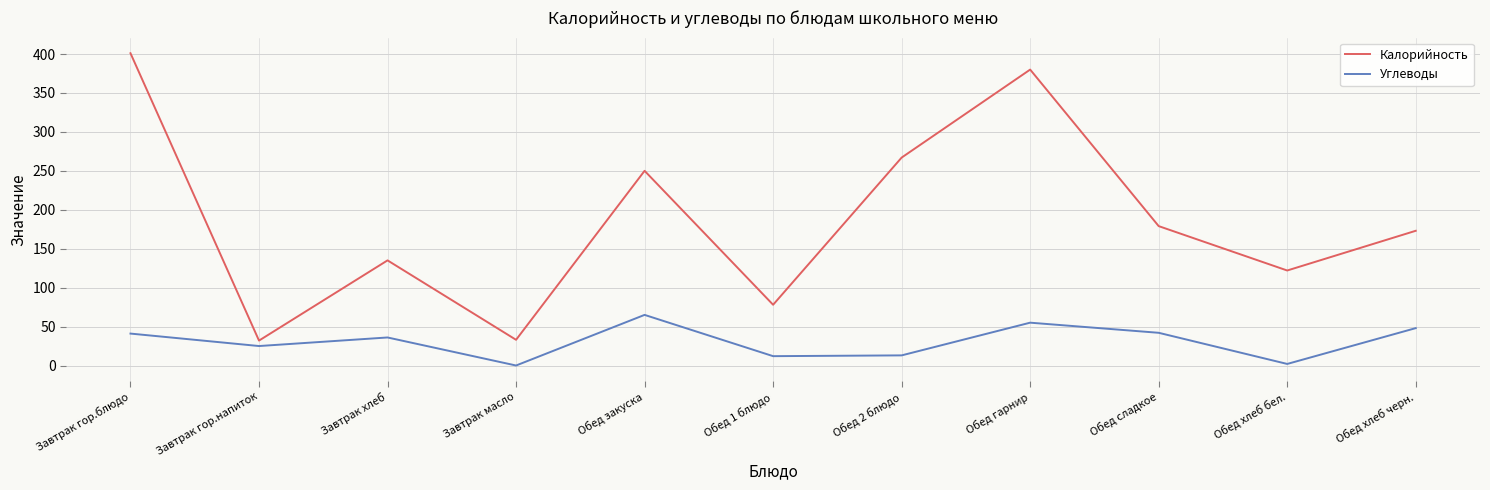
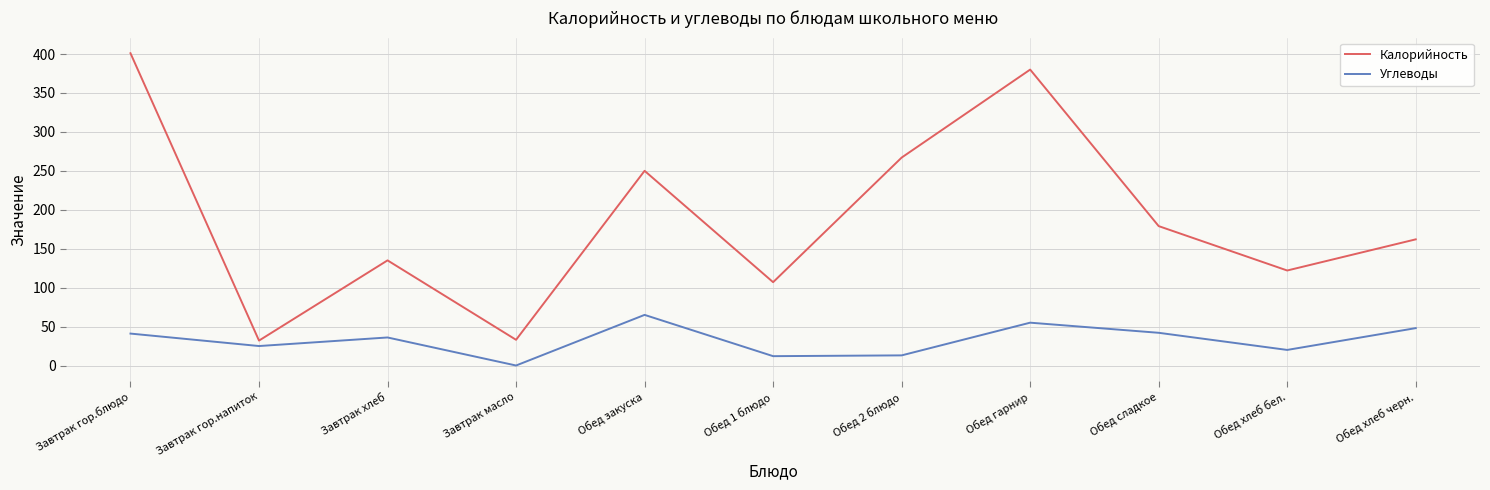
Калорийность, Обед 1 блюдо: 80 -> 110
Углеводы, Обед хлеб бел.: 0 -> 20
Калорийность, Обед хлеб черн.: 170 -> 160
